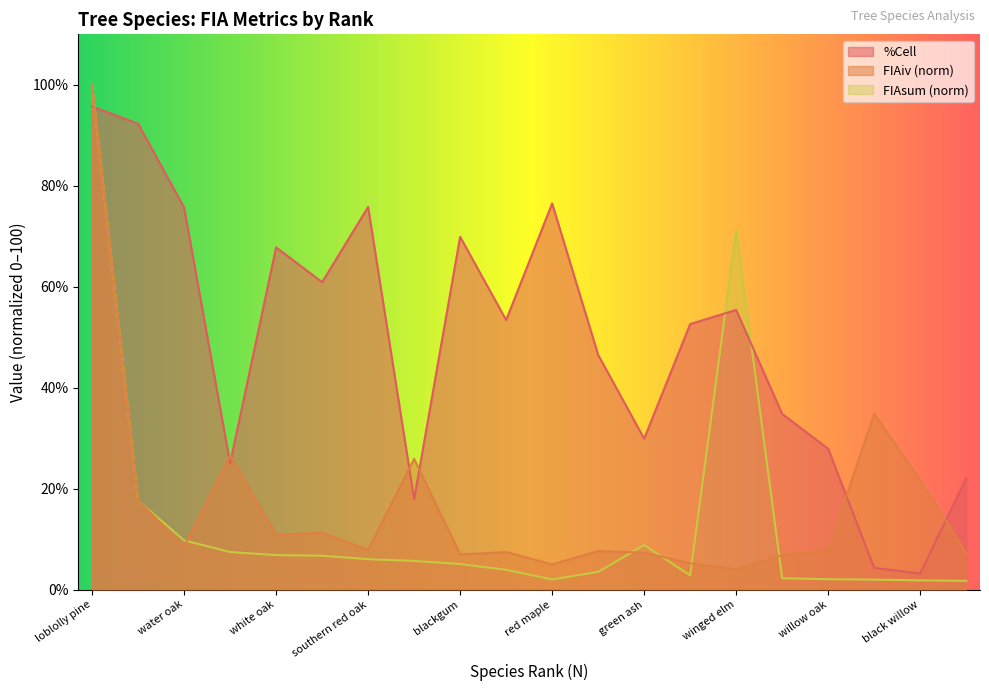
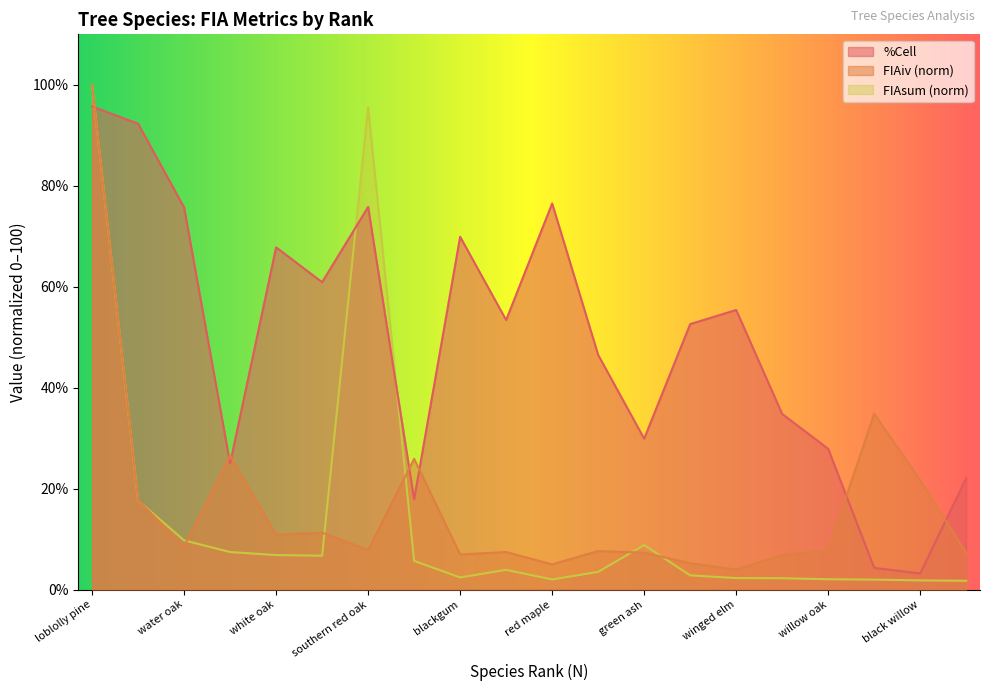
FIAsum (norm), southern red oak: 6% -> 96%
FIAsum (norm), blackgum: 5% -> 2%
FIAsum (norm), winged elm: 71% -> 2%
